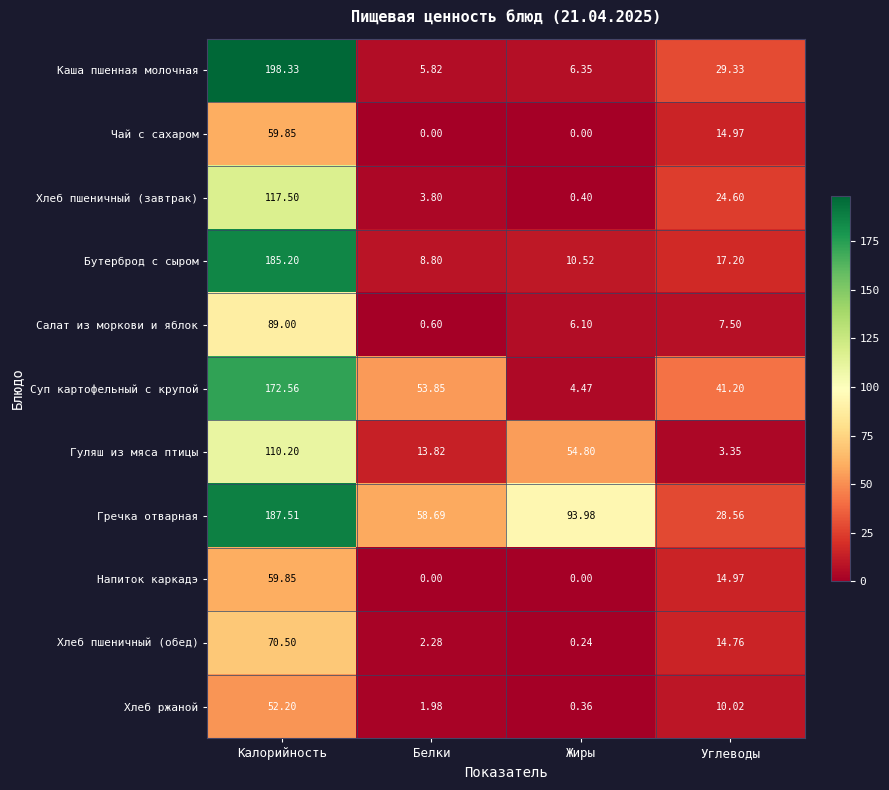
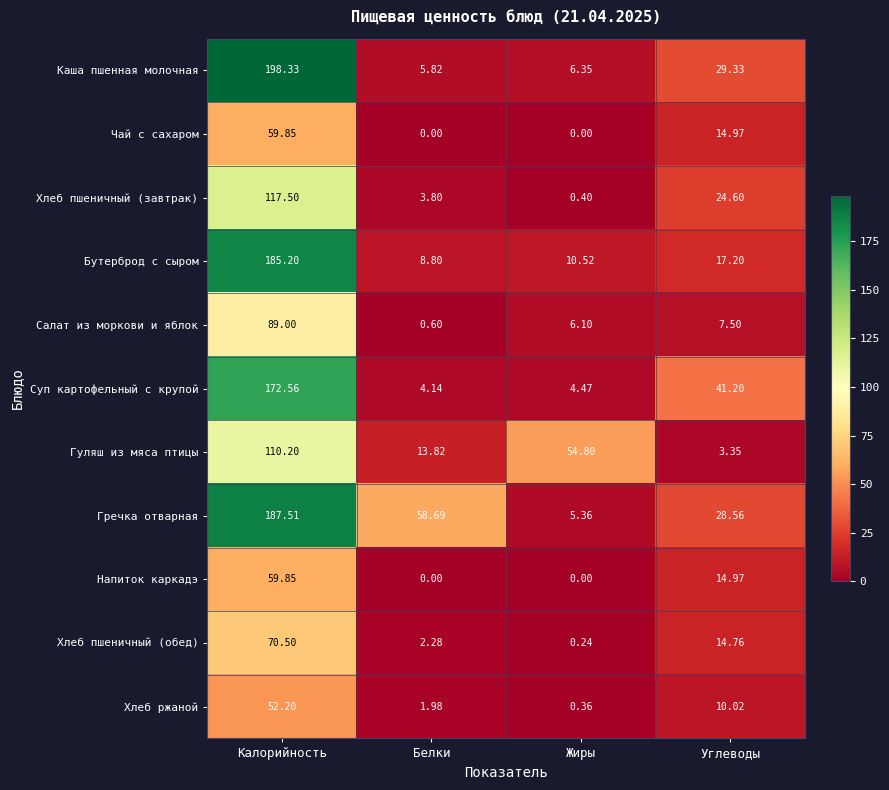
Суп картофельный с крупой, Белки: 53.85 -> 4.14
Гречка отварная, Жиры: 93.98 -> 5.36
